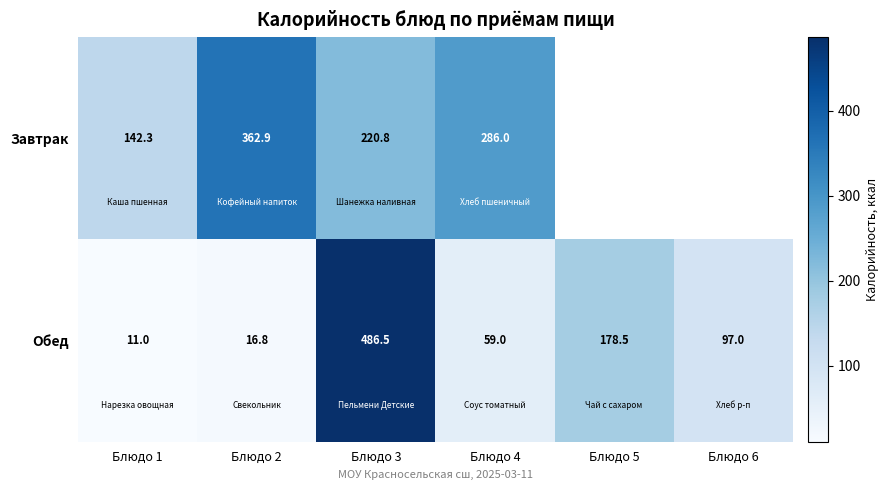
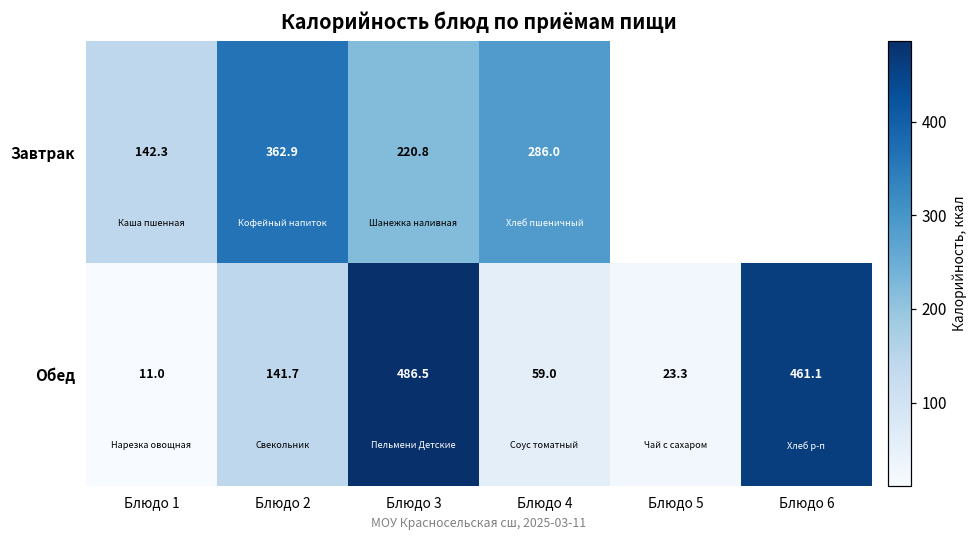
Обед, Блюдо 2: 16.8 -> 141.7
Обед, Блюдо 5: 178.5 -> 23.3
Обед, Блюдо 6: 97.0 -> 461.1
